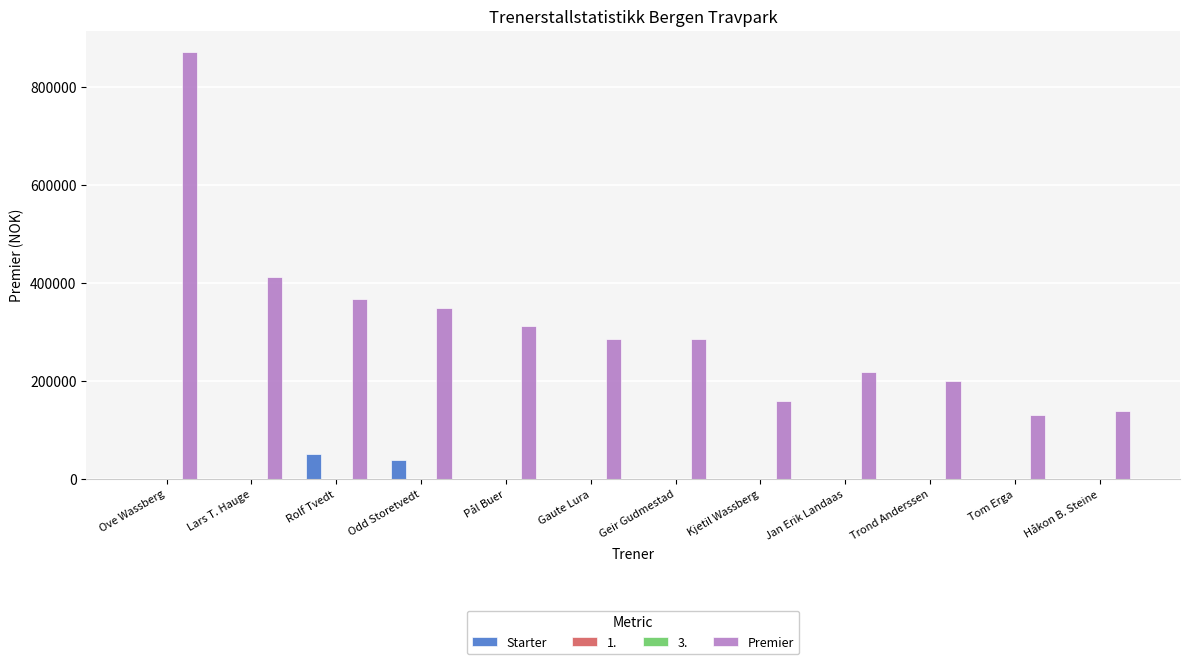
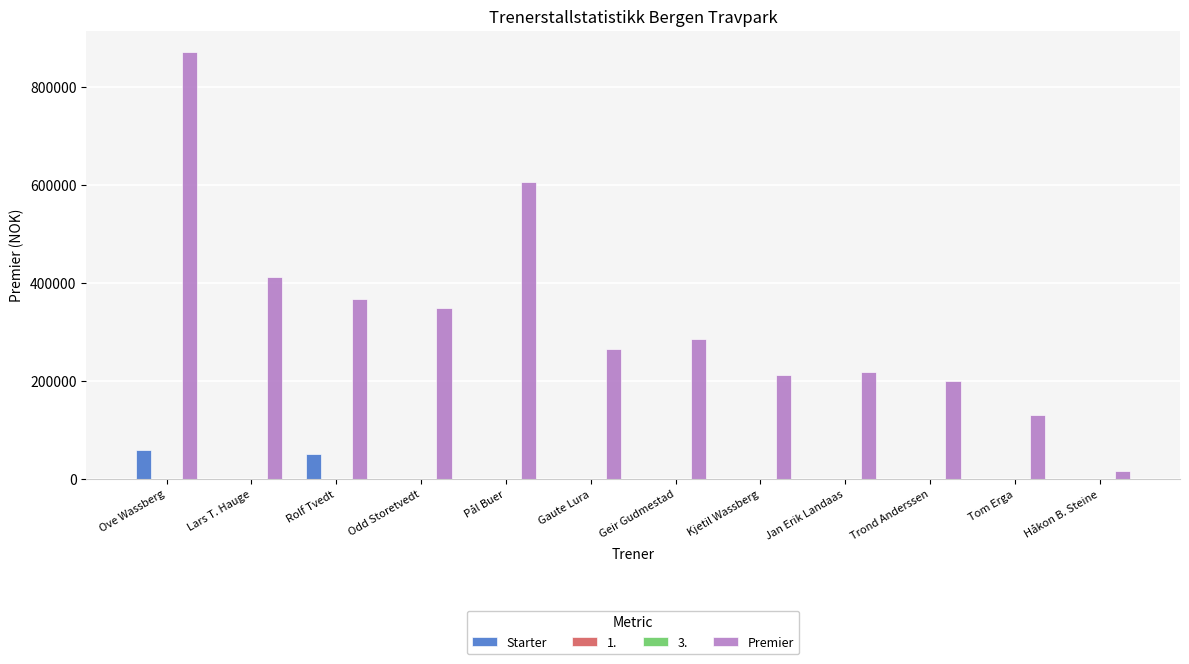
Starter, Ove Wassberg: 0 -> 60000
Starter, Odd Storetvedt: 40000 -> 0
Premier, Pål Buer: 310000 -> 610000
Premier, Gaute Lura: 290000 -> 260000
Premier, Kjetil Wassberg: 160000 -> 210000
Premier, Håkon B. Steine: 140000 -> 20000
